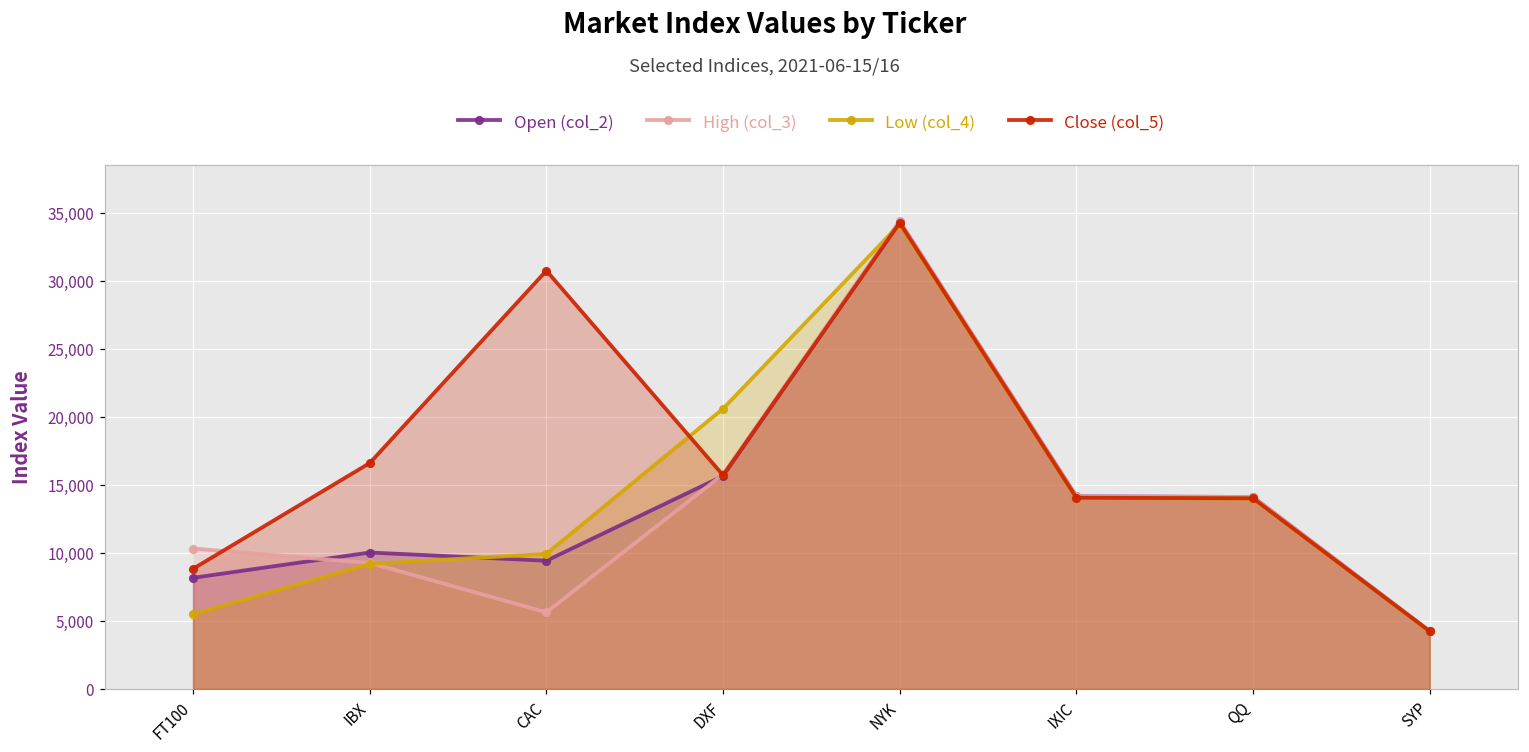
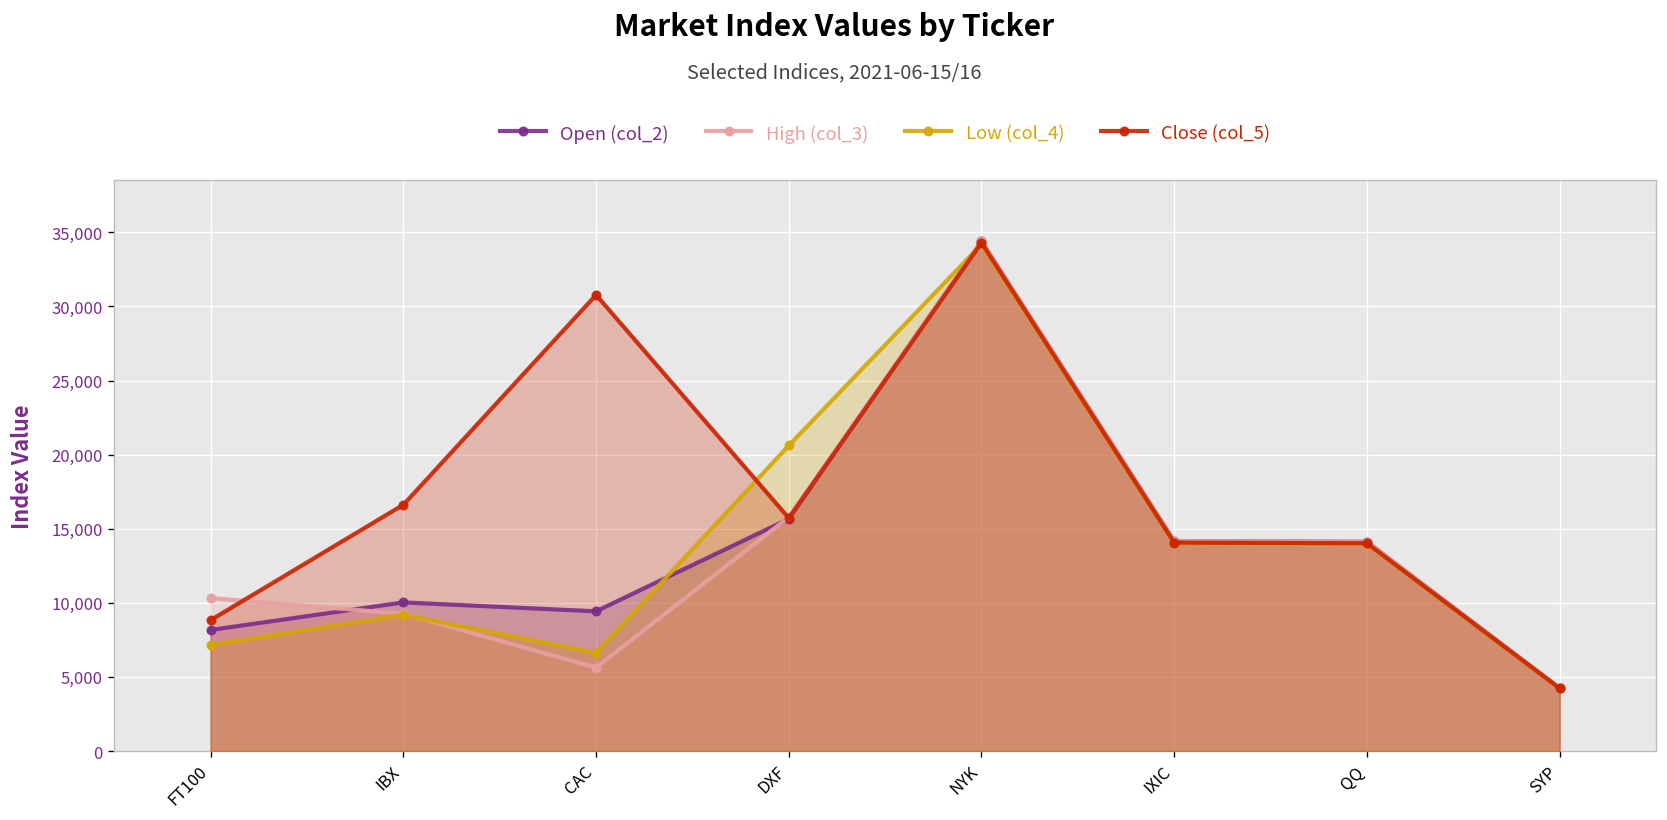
Low (col_4), FT100: 5,500 -> 7,200
Low (col_4), CAC: 9,900 -> 6,600
